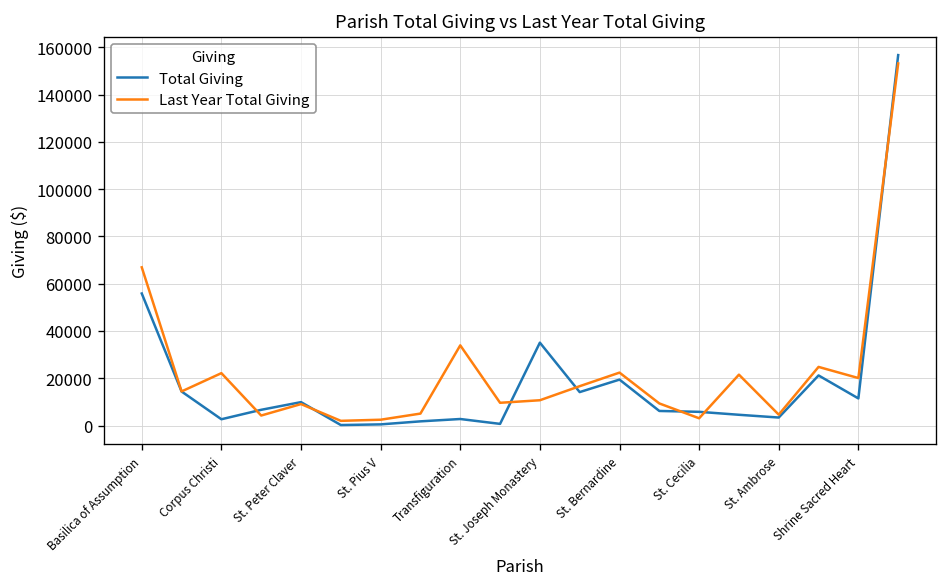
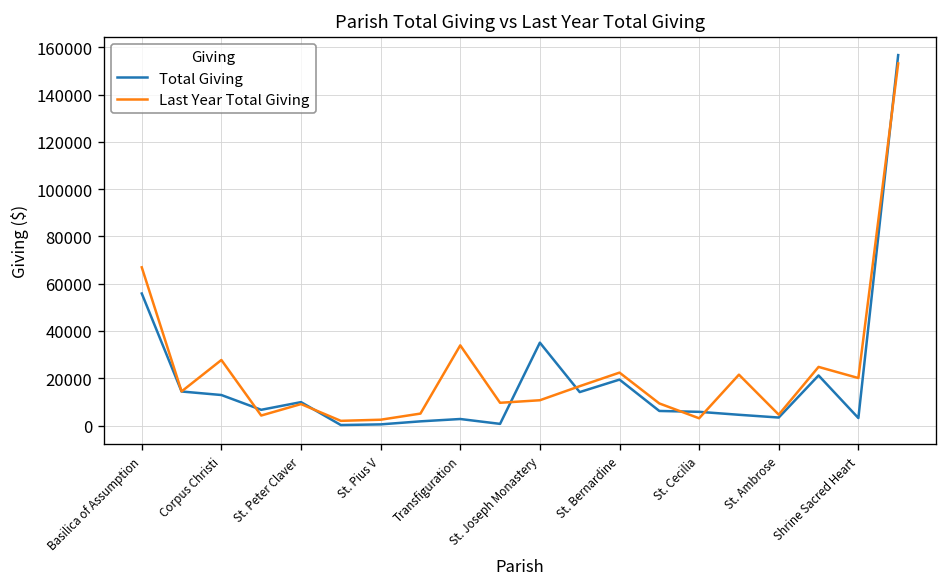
Total Giving, Corpus Christi: 3000 -> 13000
Last Year Total Giving, Corpus Christi: 22000 -> 28000
Total Giving, Shrine Sacred Heart: 11000 -> 3000
